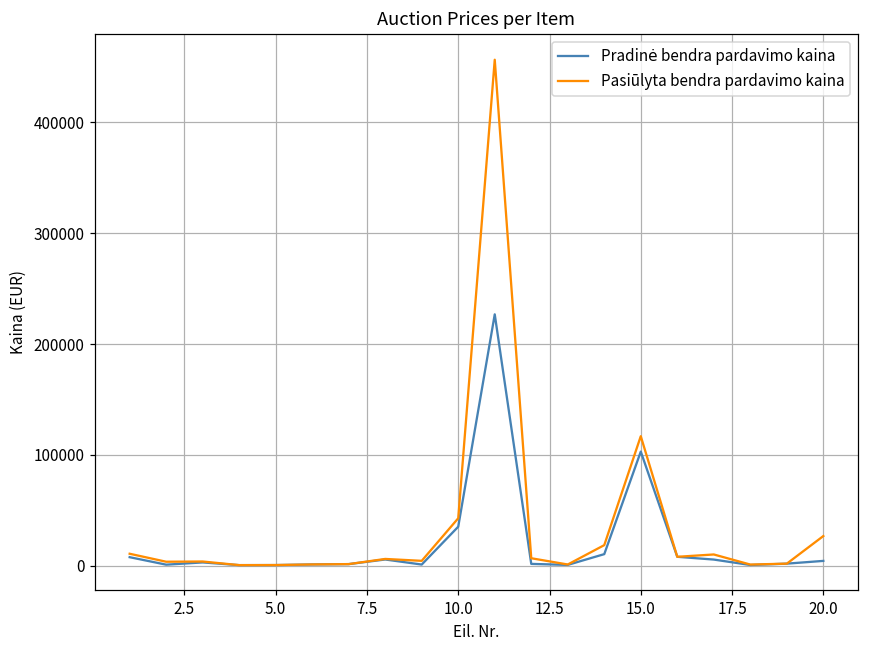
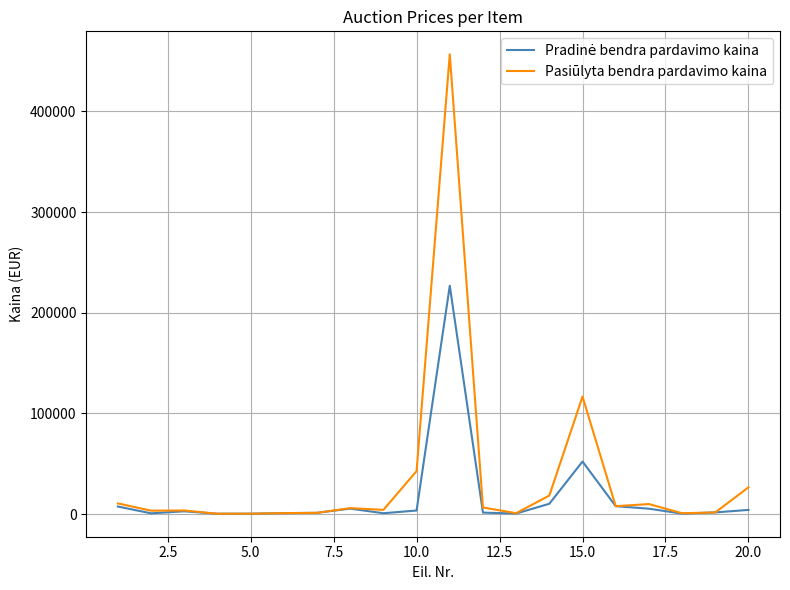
Pradinė bendra pardavimo kaina, 10.0: 35000 -> 4000
Pradinė bendra pardavimo kaina, 15.0: 103000 -> 52000
